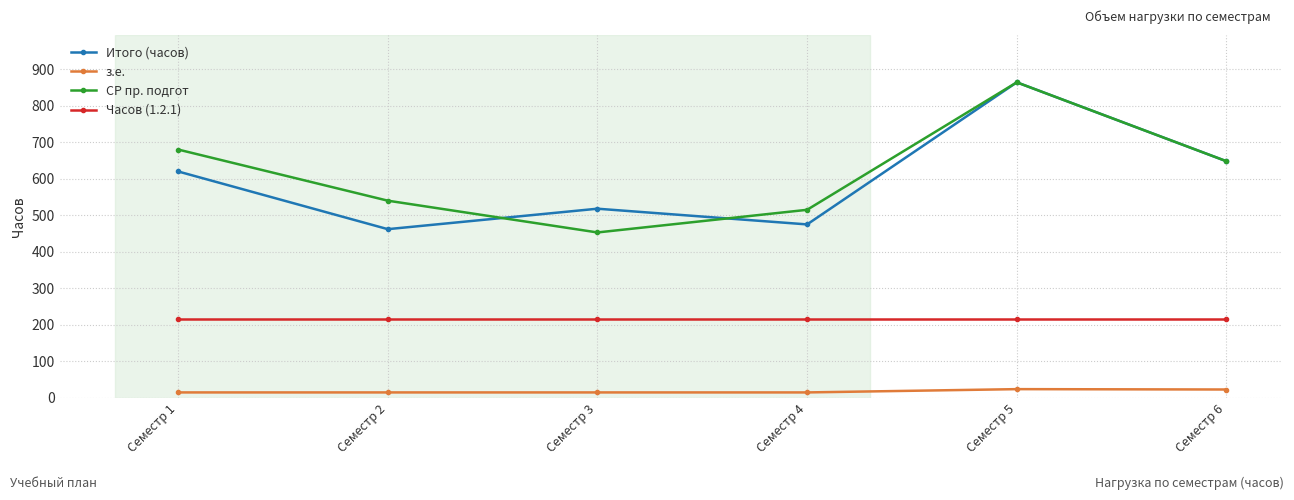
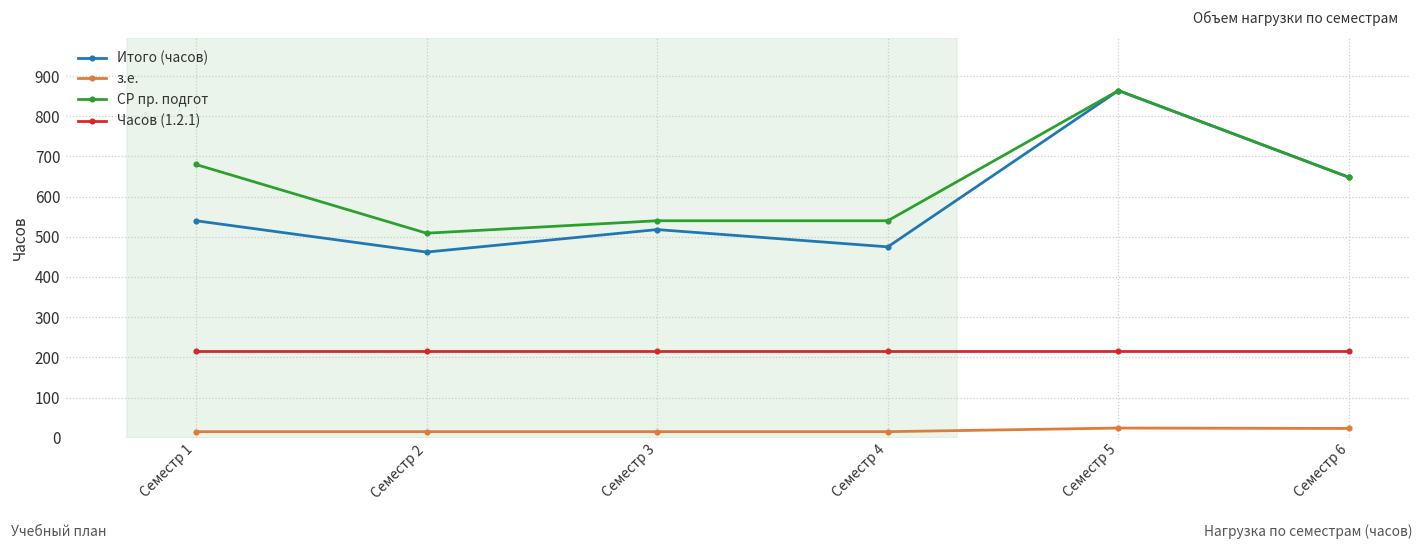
Итого (часов), Семестр 1: 620 -> 540
СР пр. подгот, Семестр 2: 540 -> 510
СР пр. подгот, Семестр 3: 450 -> 540
СР пр. подгот, Семестр 4: 520 -> 540
